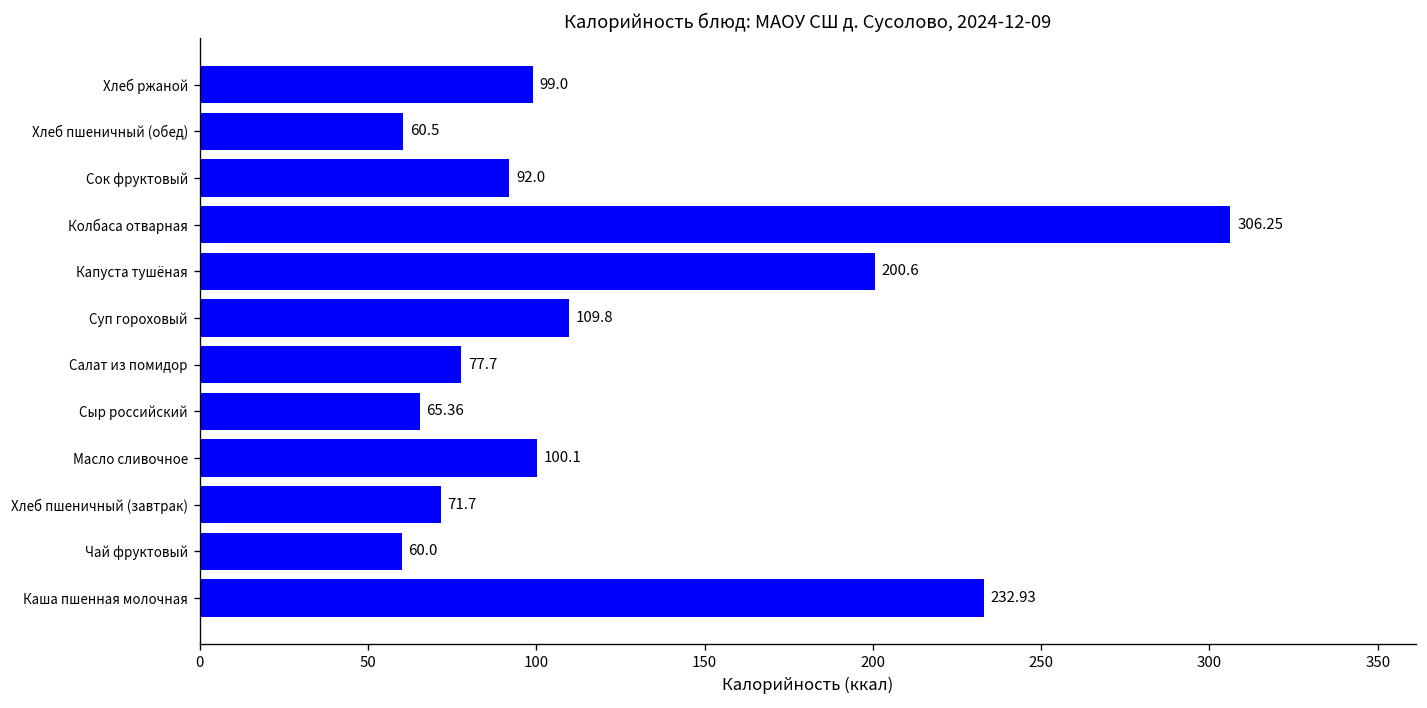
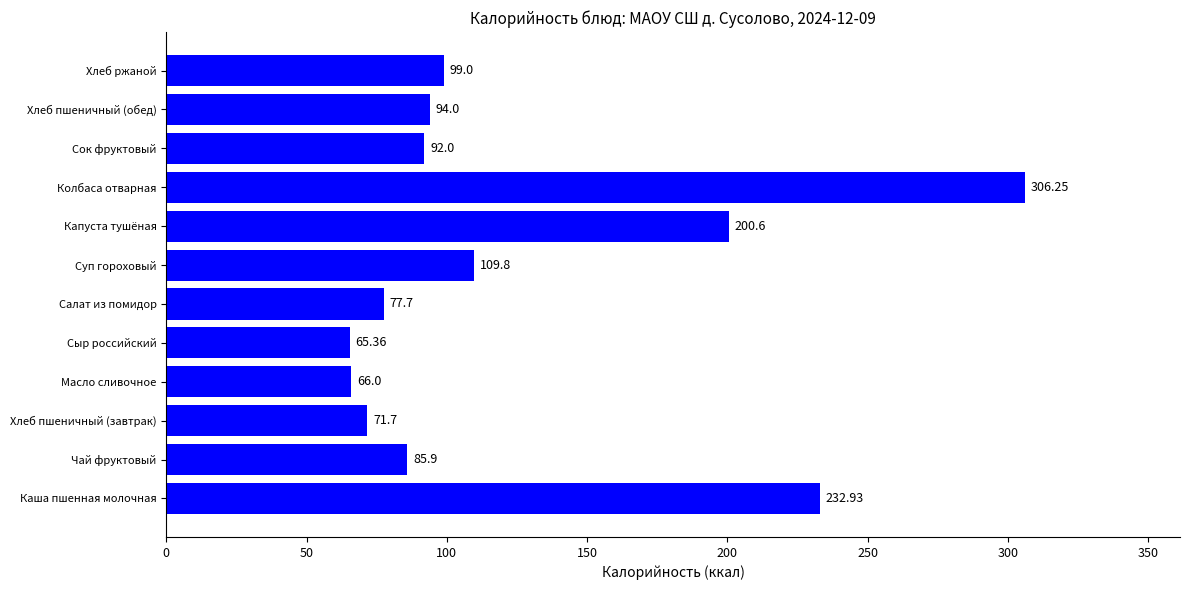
Хлеб пшеничный (обед): 60.5 -> 94.0
Масло сливочное: 100.1 -> 66.0
Чай фруктовый: 60.0 -> 85.9
